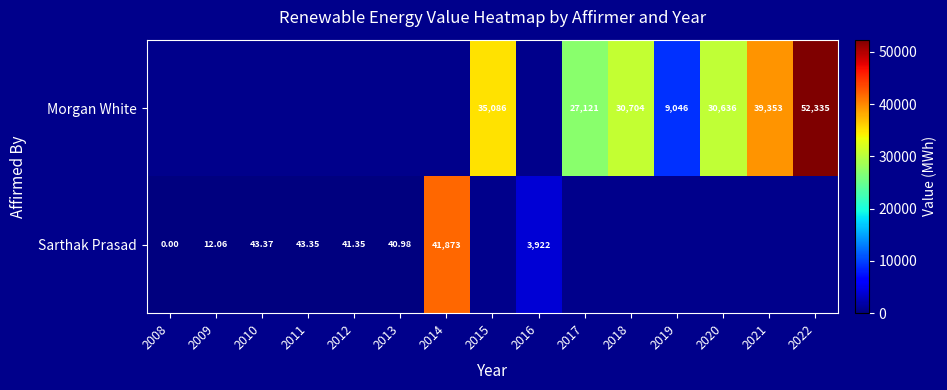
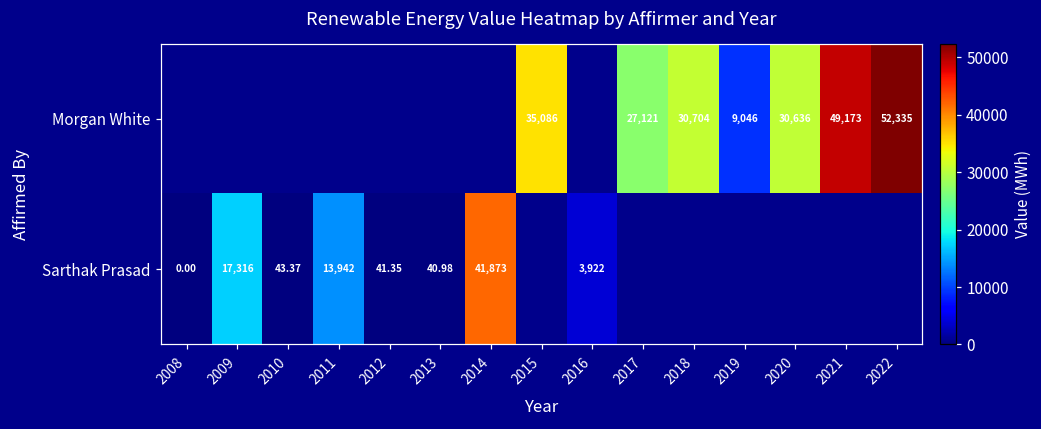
Morgan White, 2021: 39,353 -> 49,173
Sarthak Prasad, 2009: 12.06 -> 17,316
Sarthak Prasad, 2011: 43.35 -> 13,942
